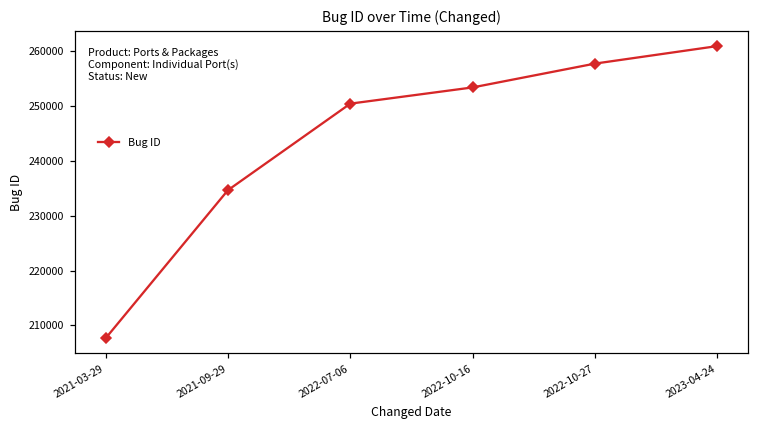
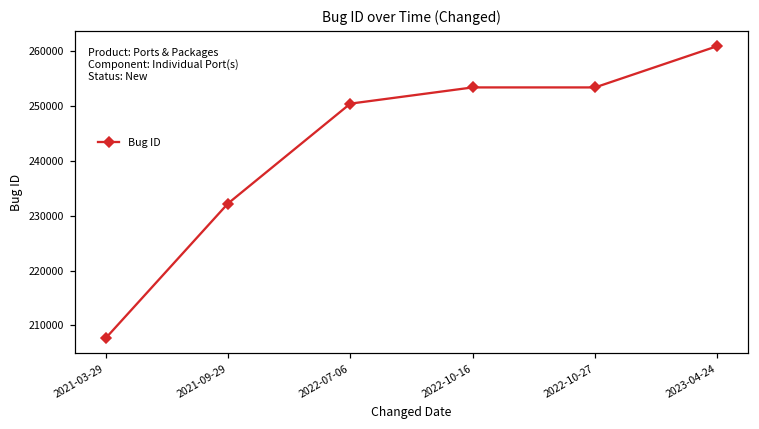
2021-09-29: 235000 -> 232000
2022-10-27: 258000 -> 253000
